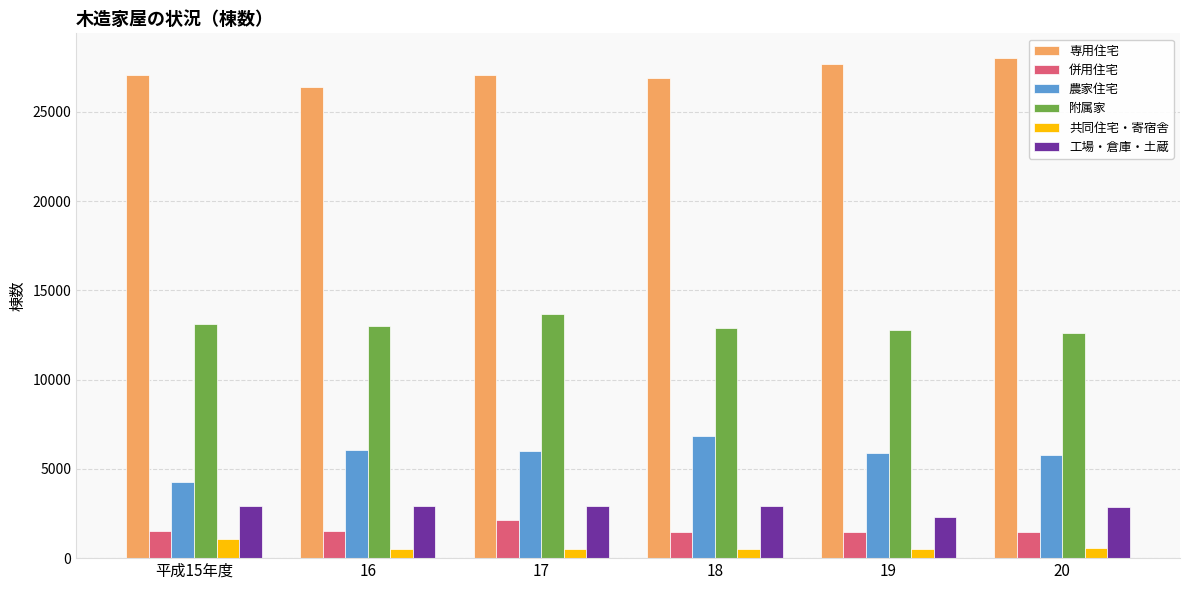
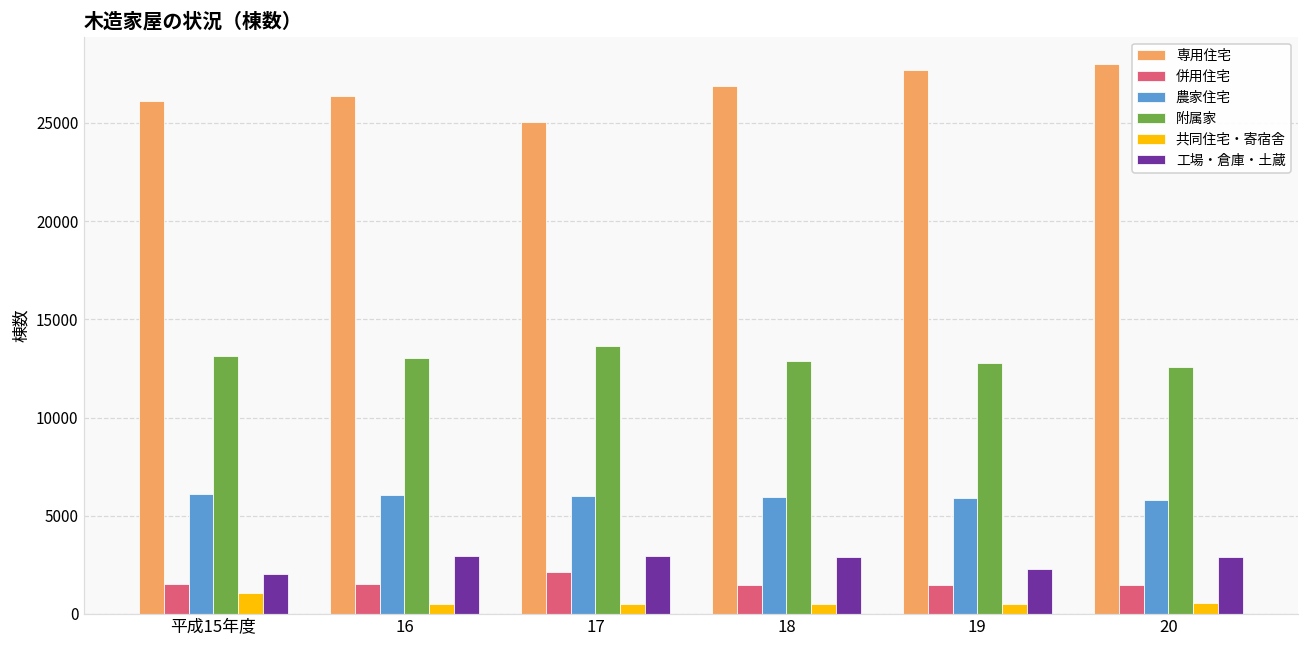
専用住宅, 平成15年度: 27100 -> 26100
農家住宅, 平成15年度: 4300 -> 6100
工場・倉庫・土蔵, 平成15年度: 2900 -> 2000
専用住宅, 17: 27100 -> 25000
農家住宅, 18: 6900 -> 6000
